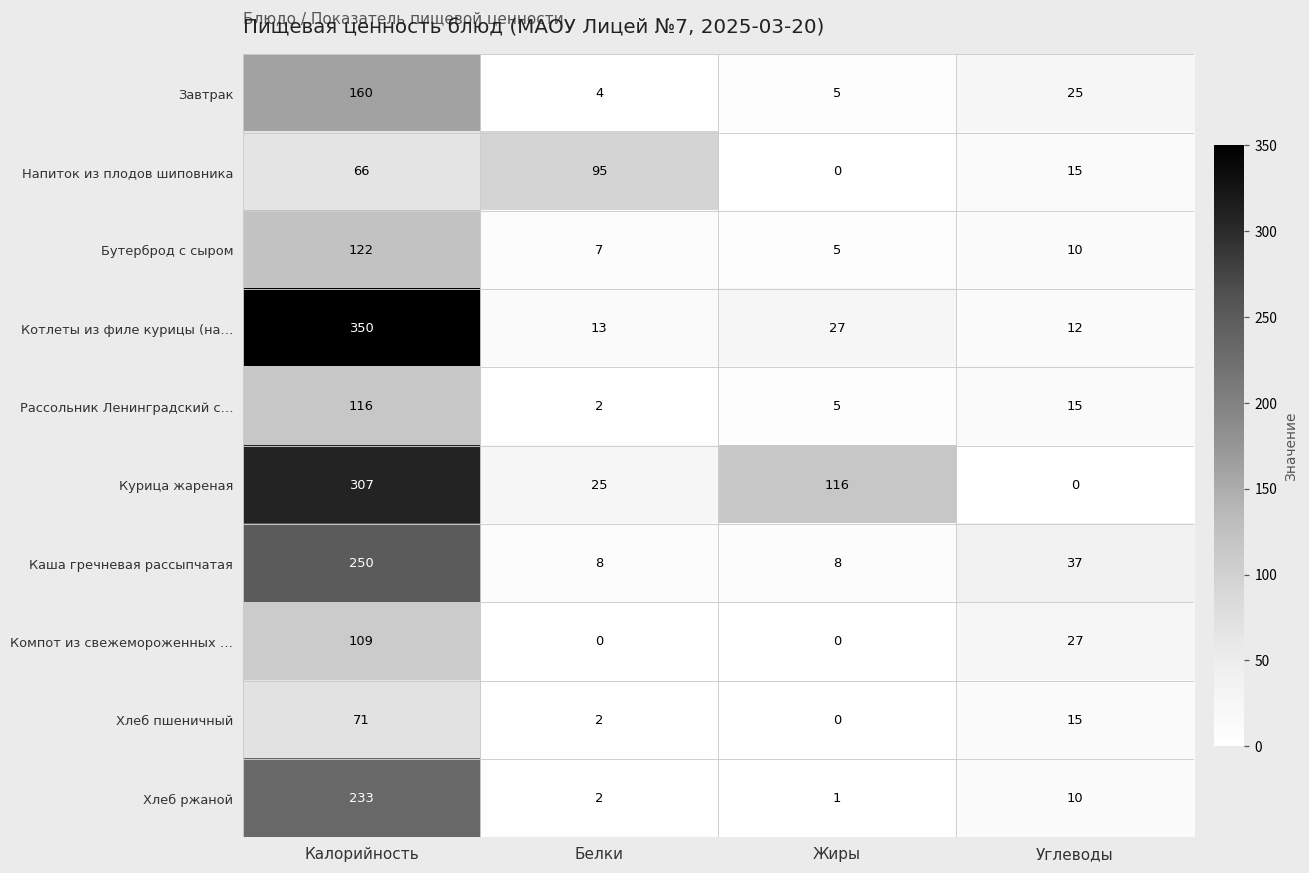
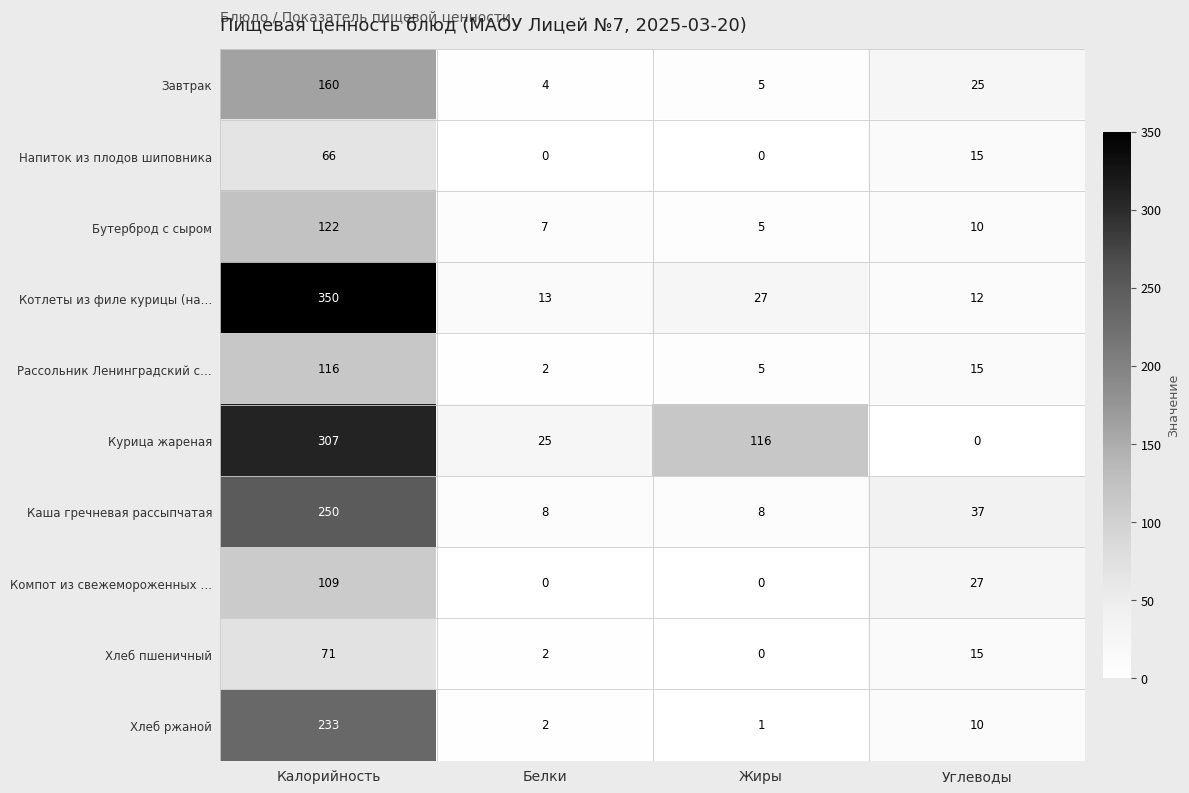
Напиток из плодов шиповника, Белки: 95 -> 0
